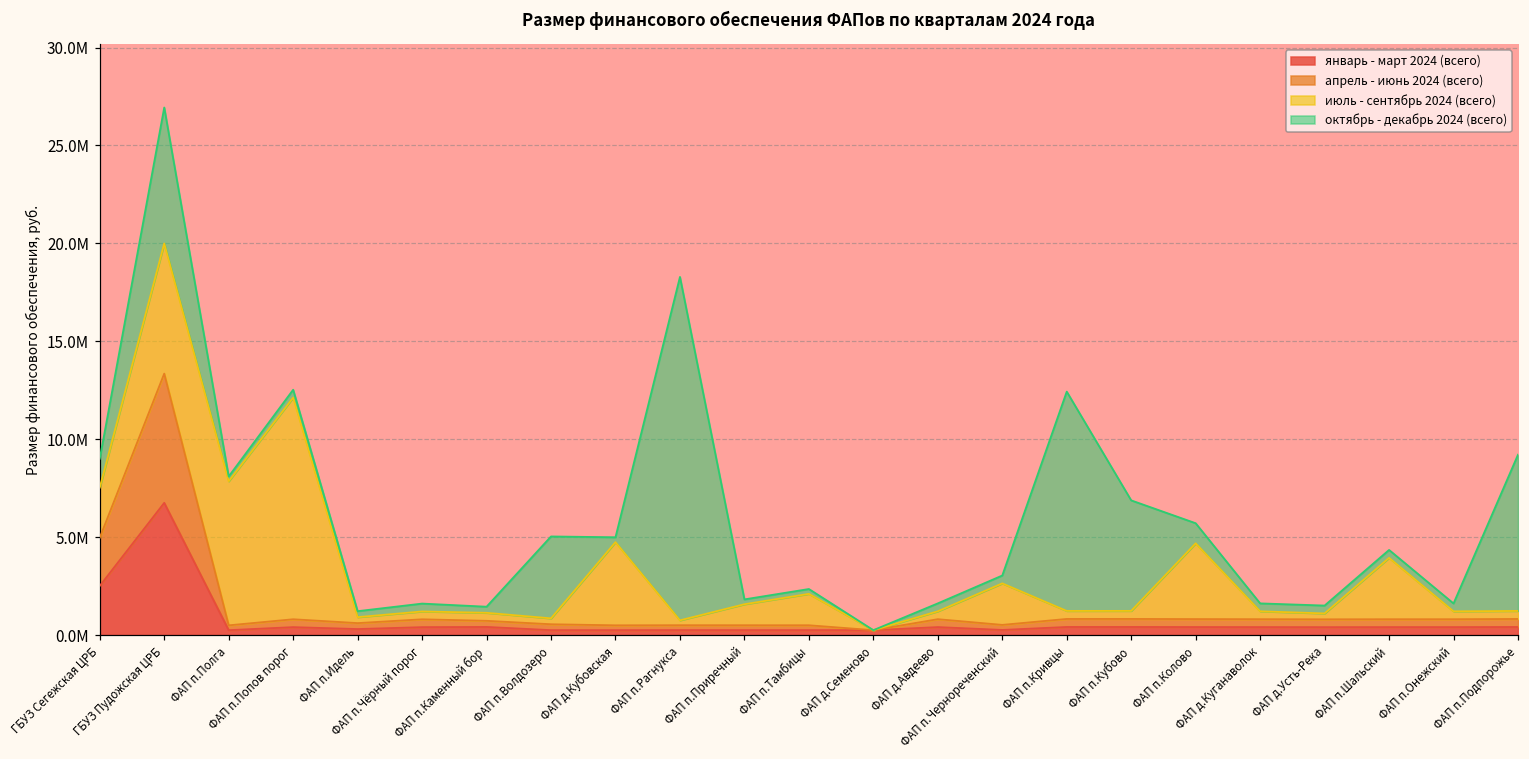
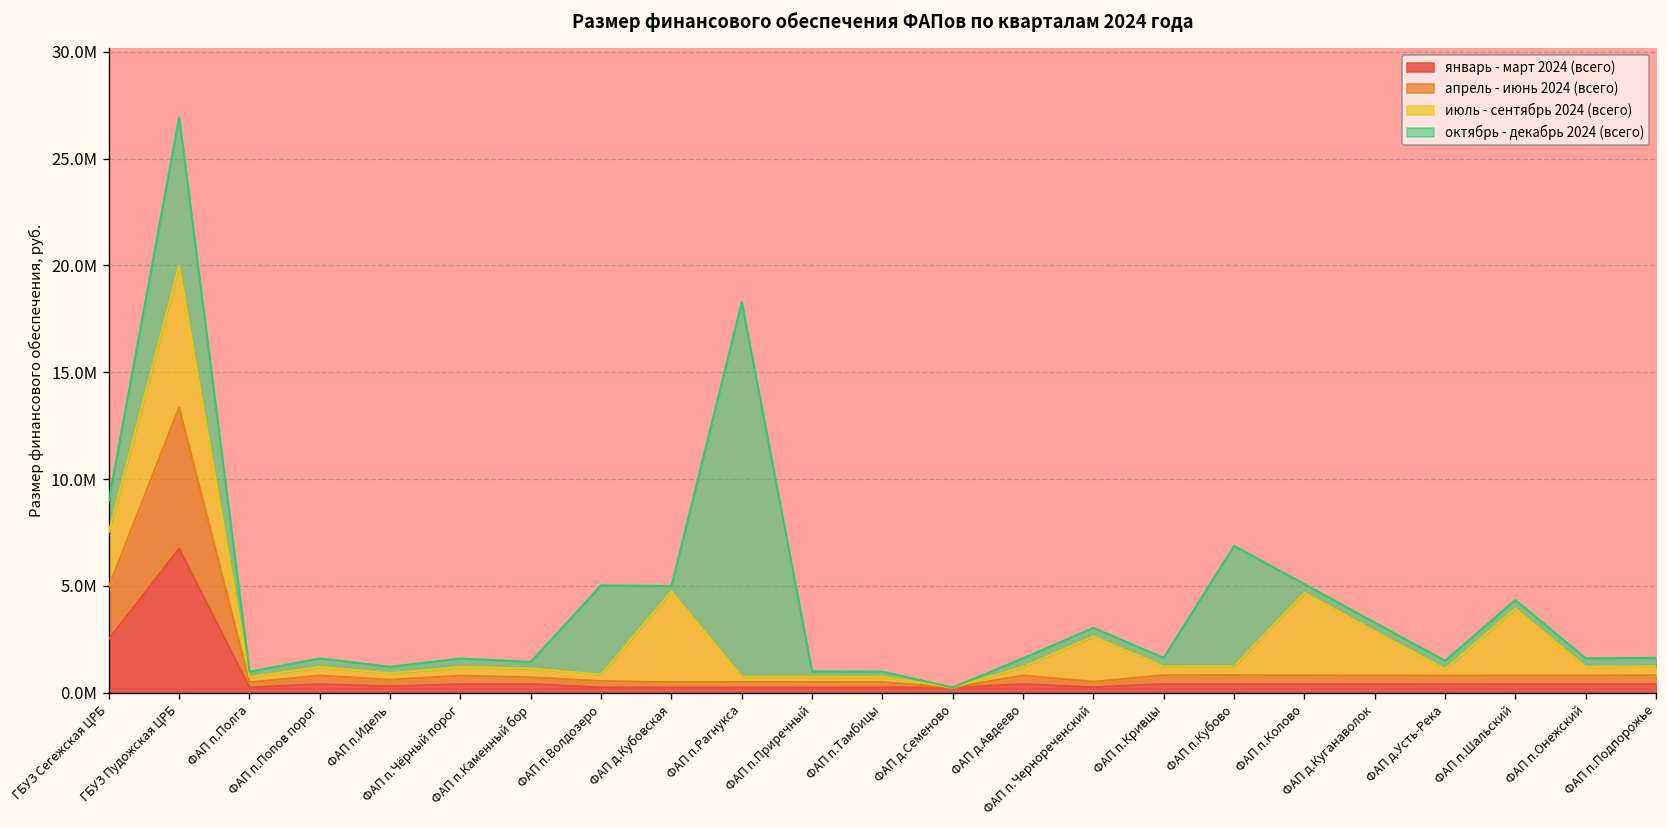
июль - сентябрь 2024 (всего), ФАП п.Полга: 7400000 -> 200000
июль - сентябрь 2024 (всего), ФАП п.Попов порог: 11300000 -> 400000
июль - сентябрь 2024 (всего), ФАП п.Приречный: 1100000 -> 200000
июль - сентябрь 2024 (всего), ФАП п.Тамбицы: 1600000 -> 200000
октябрь - декабрь 2024 (всего), ФАП п.Кривцы: 11200000 -> 400000
октябрь - декабрь 2024 (всего), ФАП п.Колово: 1000000 -> 400000
июль - сентябрь 2024 (всего), ФАП д.Куганаволок: 400000 -> 2100000
октябрь - декабрь 2024 (всего), ФАП п.Подпорожье: 8000000 -> 400000
